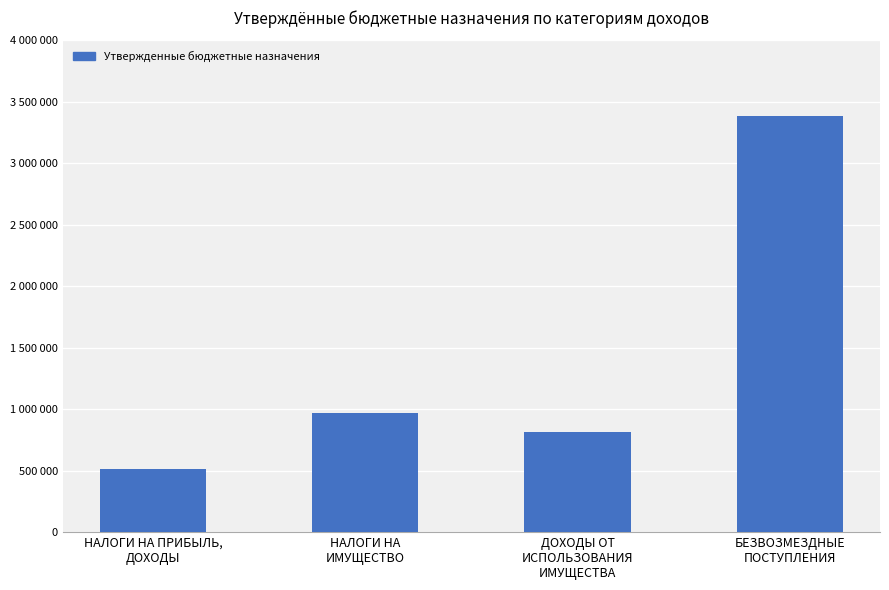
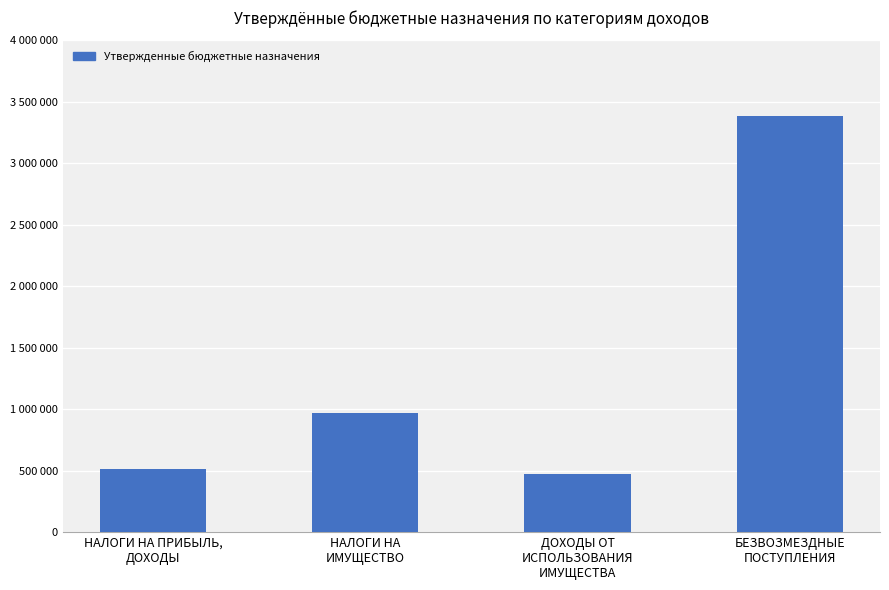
ДОХОДЫ ОТ ИСПОЛЬЗОВАНИЯ ИМУЩЕСТВА: 810000 -> 470000
